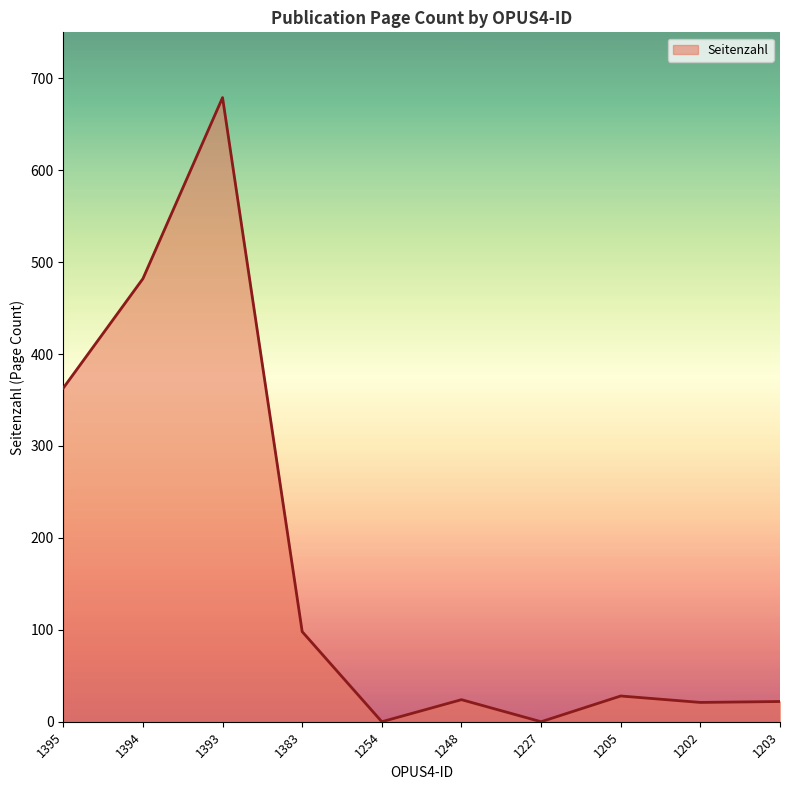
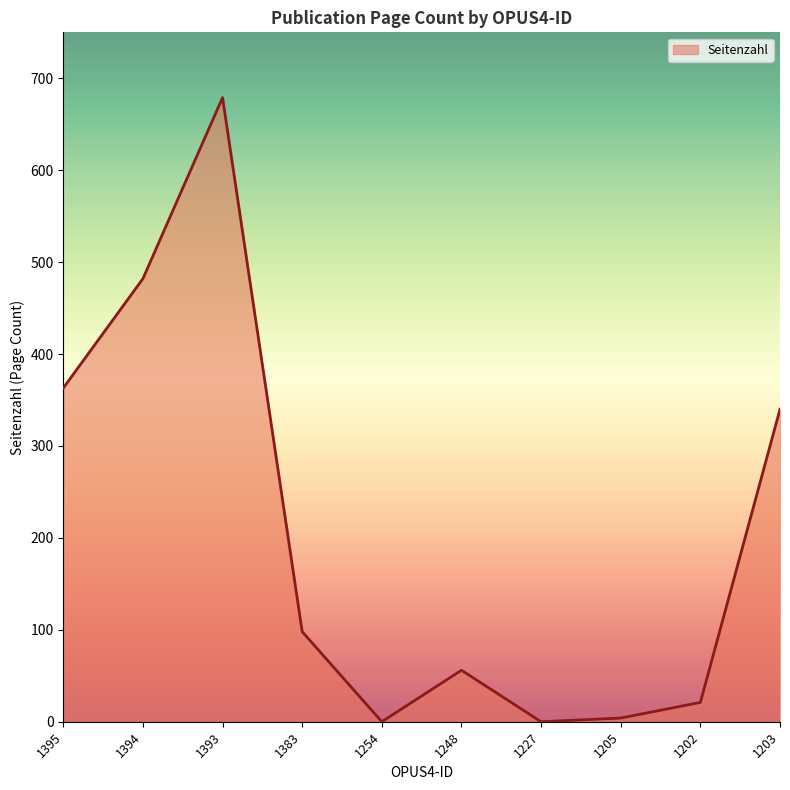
1248: 20 -> 60
1205: 30 -> 0
1203: 20 -> 340
